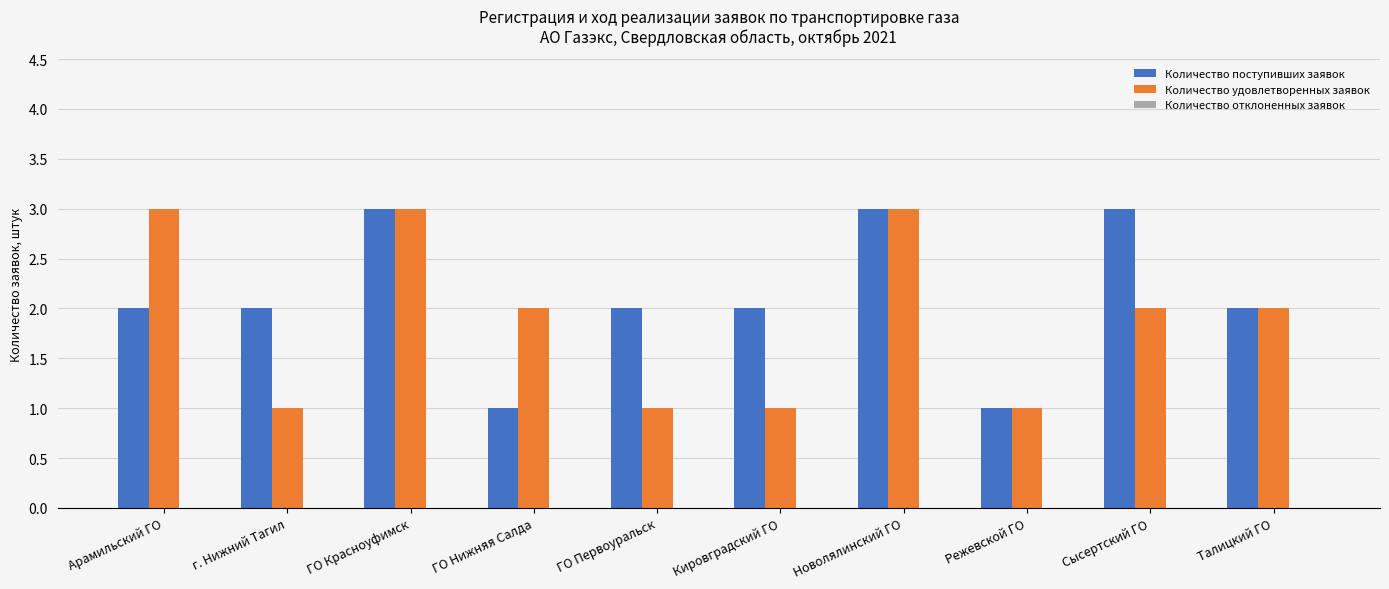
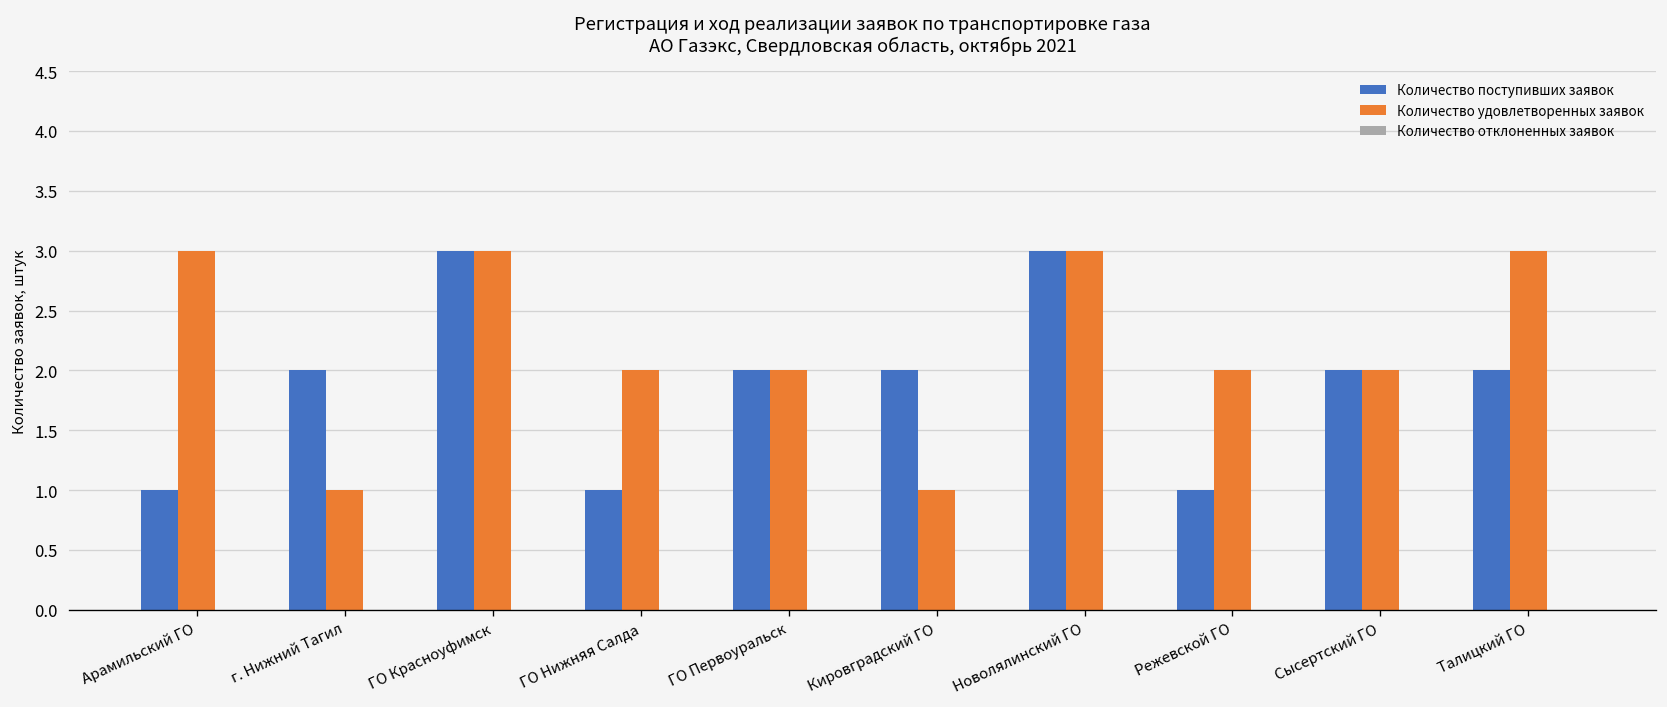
Количество поступивших заявок, Арамильский ГО: 2 -> 1
Количество удовлетворенных заявок, ГО Первоуральск: 1 -> 2
Количество удовлетворенных заявок, Режевской ГО: 1 -> 2
Количество поступивших заявок, Сысертский ГО: 3 -> 2
Количество удовлетворенных заявок, Талицкий ГО: 2 -> 3
